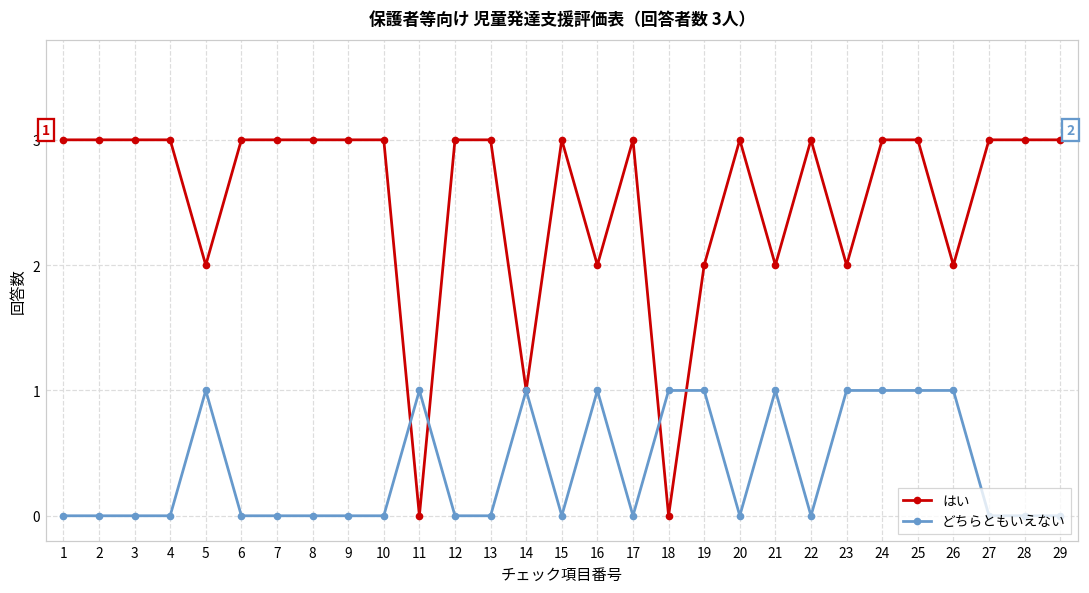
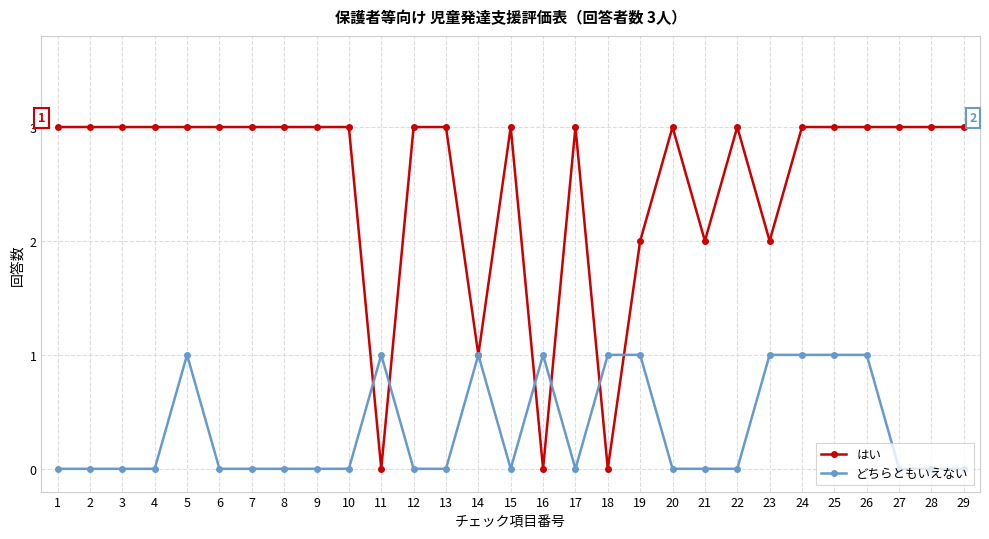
はい, 5: 2 -> 3
はい, 16: 2 -> 0
どちらともいえない, 21: 1 -> 0
はい, 26: 2 -> 3
